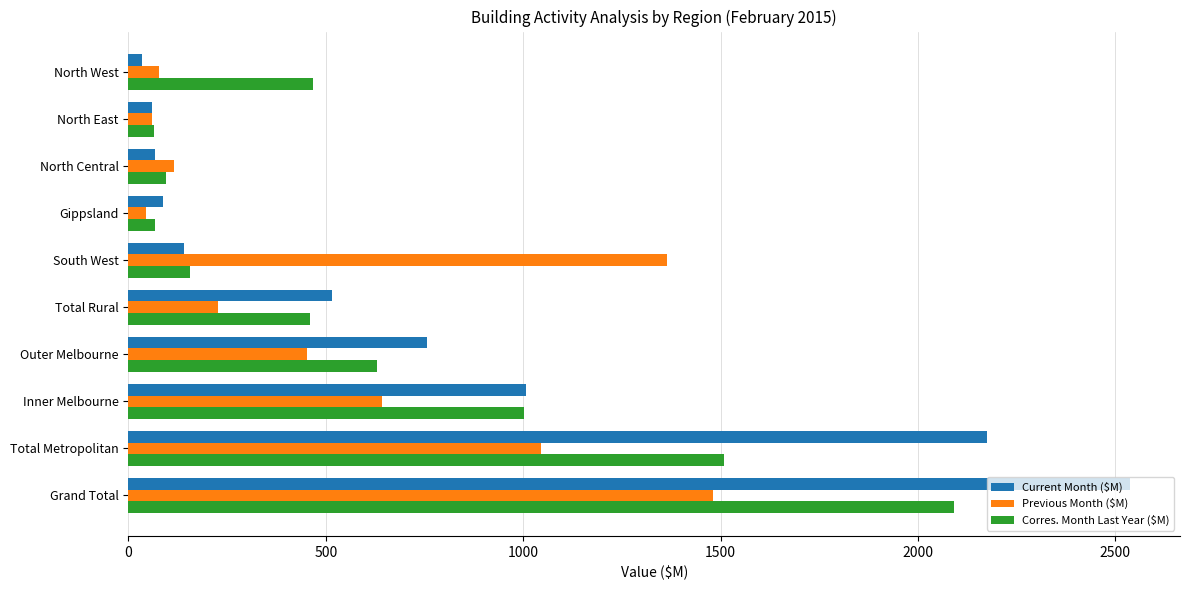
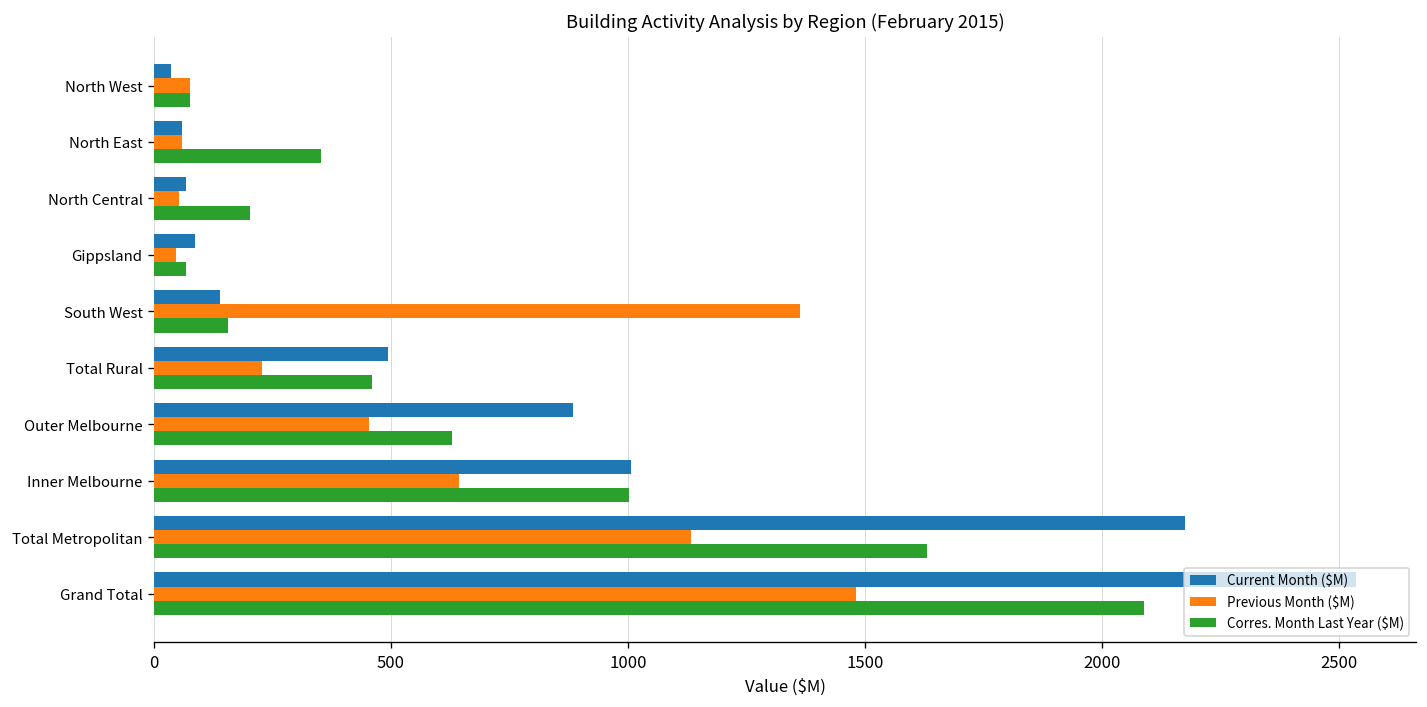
Corres. Month Last Year ($M), North West: 470 -> 80
Corres. Month Last Year ($M), North East: 60 -> 350
Previous Month ($M), North Central: 110 -> 50
Corres. Month Last Year ($M), North Central: 90 -> 200
Current Month ($M), Total Rural: 520 -> 490
Current Month ($M), Outer Melbourne: 760 -> 880
Previous Month ($M), Total Metropolitan: 1050 -> 1130
Corres. Month Last Year ($M), Total Metropolitan: 1510 -> 1630
